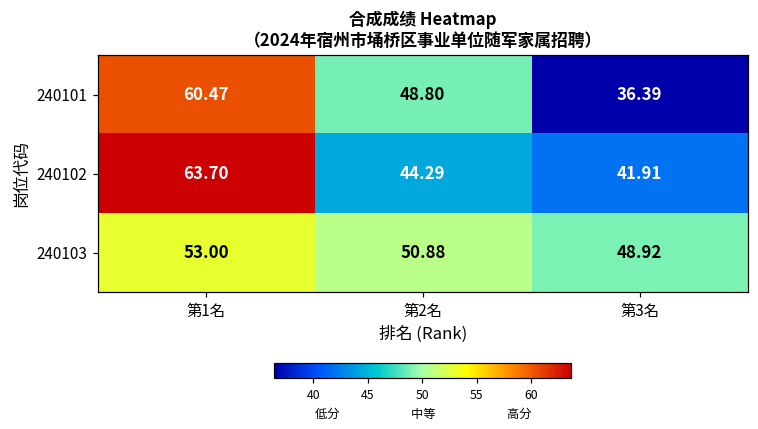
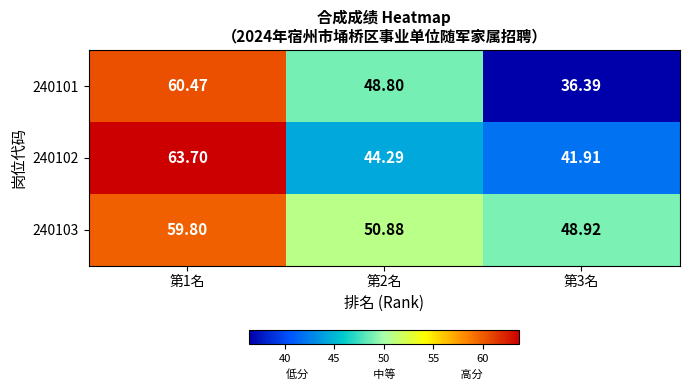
240103, 第1名: 53.00 -> 59.80
